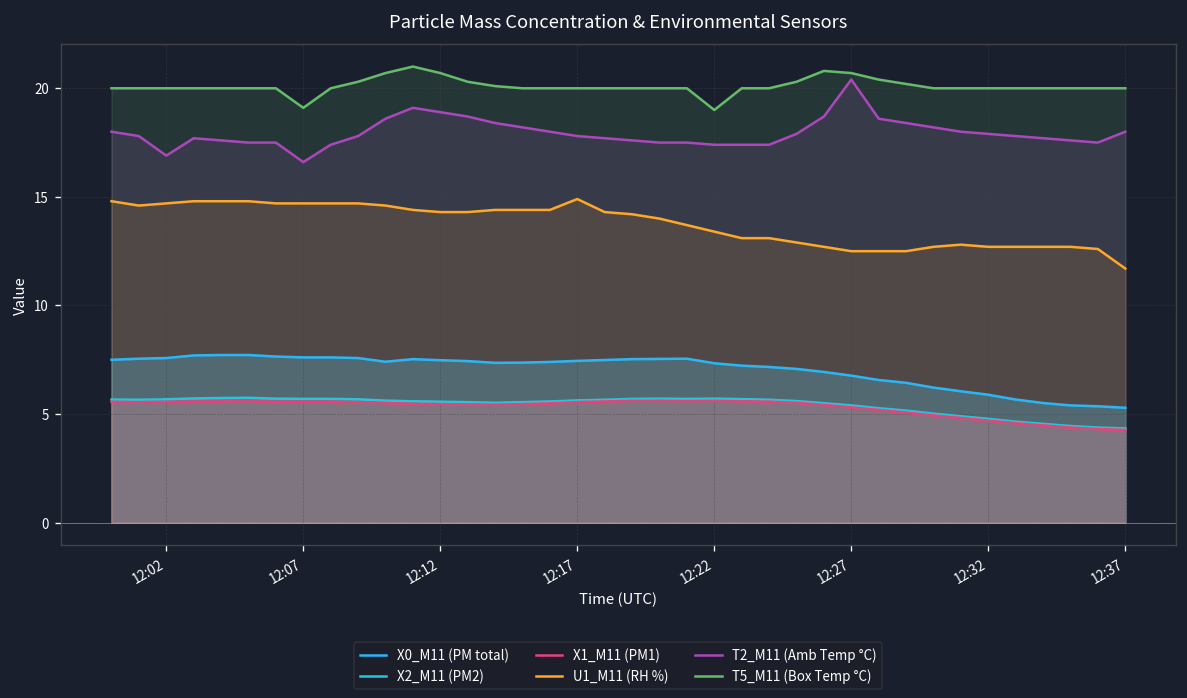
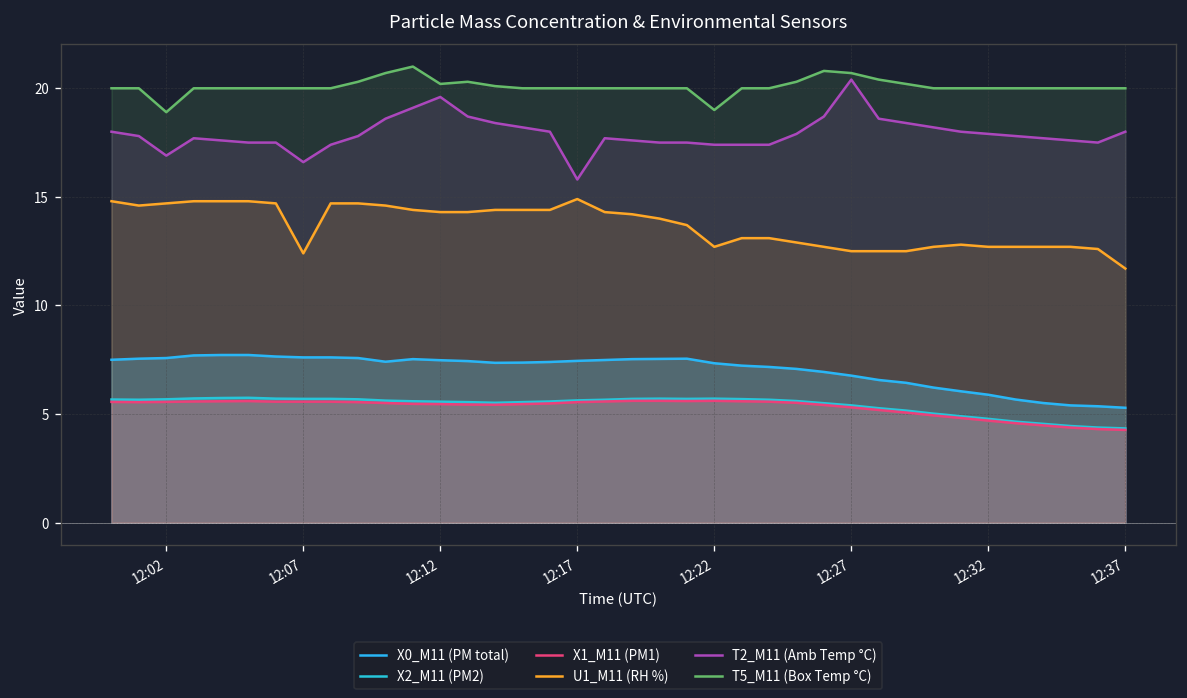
T5_M11 (Box Temp °C), 12:02: 20.0 -> 18.9
U1_M11 (RH %), 12:07: 14.7 -> 12.4
T5_M11 (Box Temp °C), 12:07: 19.1 -> 20.0
T2_M11 (Amb Temp °C), 12:12: 18.9 -> 19.6
T5_M11 (Box Temp °C), 12:12: 20.7 -> 20.2
T2_M11 (Amb Temp °C), 12:17: 17.8 -> 15.8
U1_M11 (RH %), 12:22: 13.4 -> 12.7
